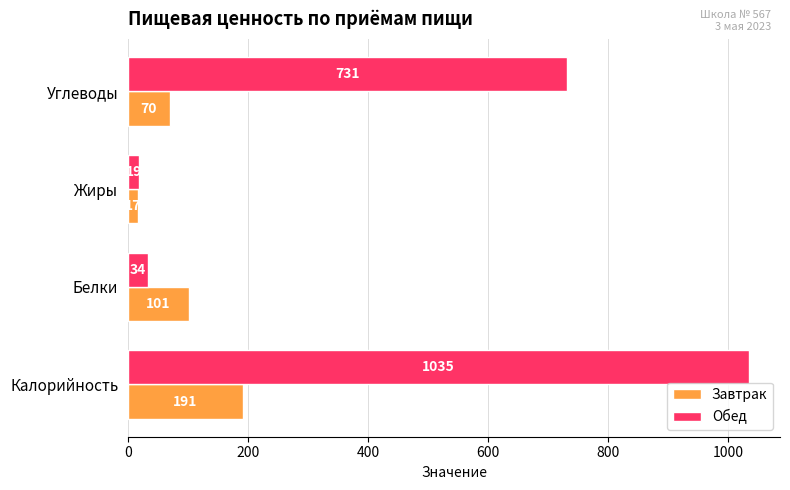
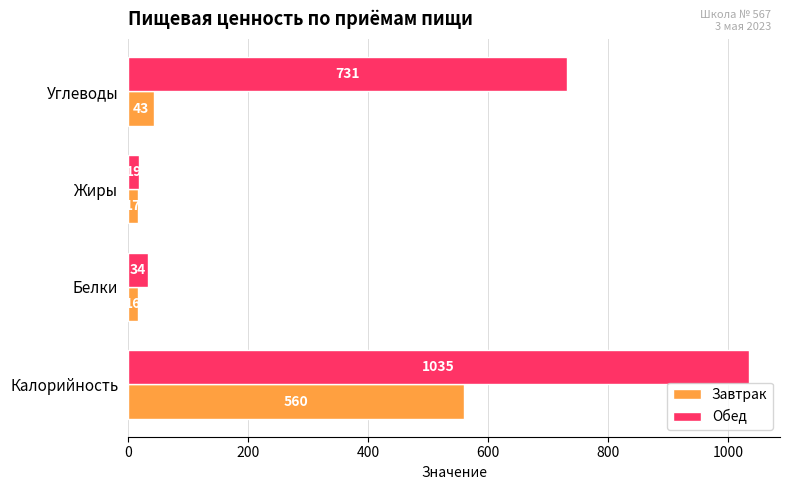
Завтрак, Углеводы: 70 -> 43
Завтрак, Белки: 100 -> 20
Завтрак, Калорийность: 191 -> 560
